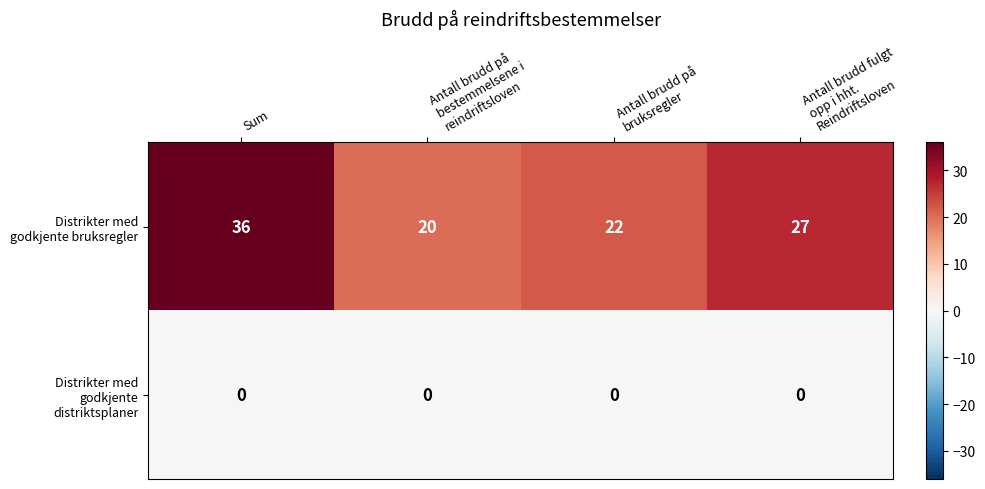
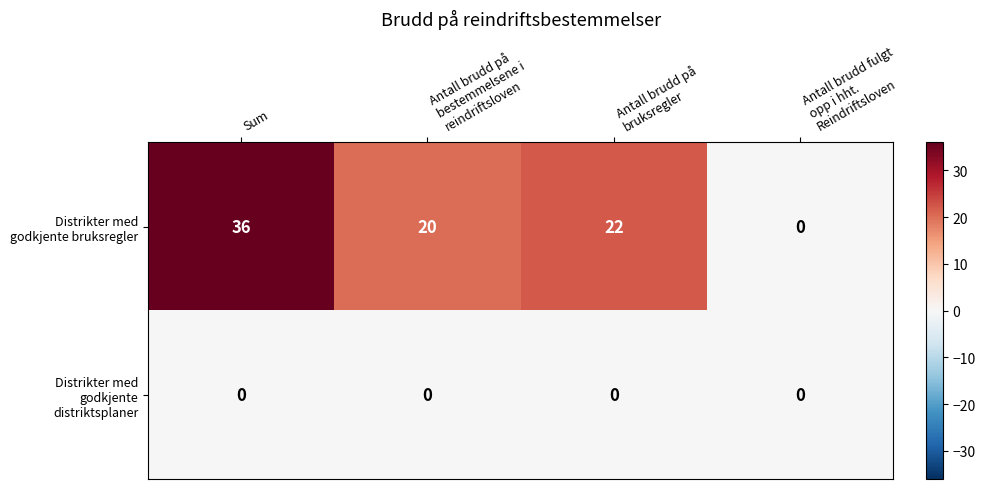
Distrikter med godkjente bruksregler, Antall brudd fulgt opp i hht. Reindriftsloven: 27 -> 0
